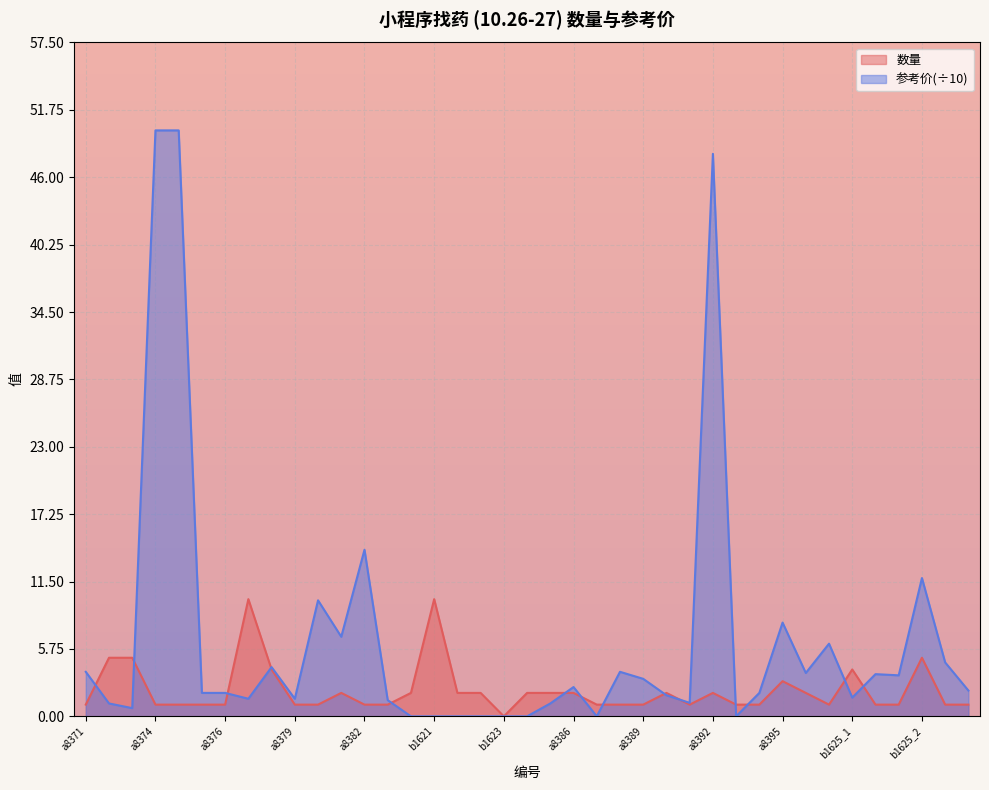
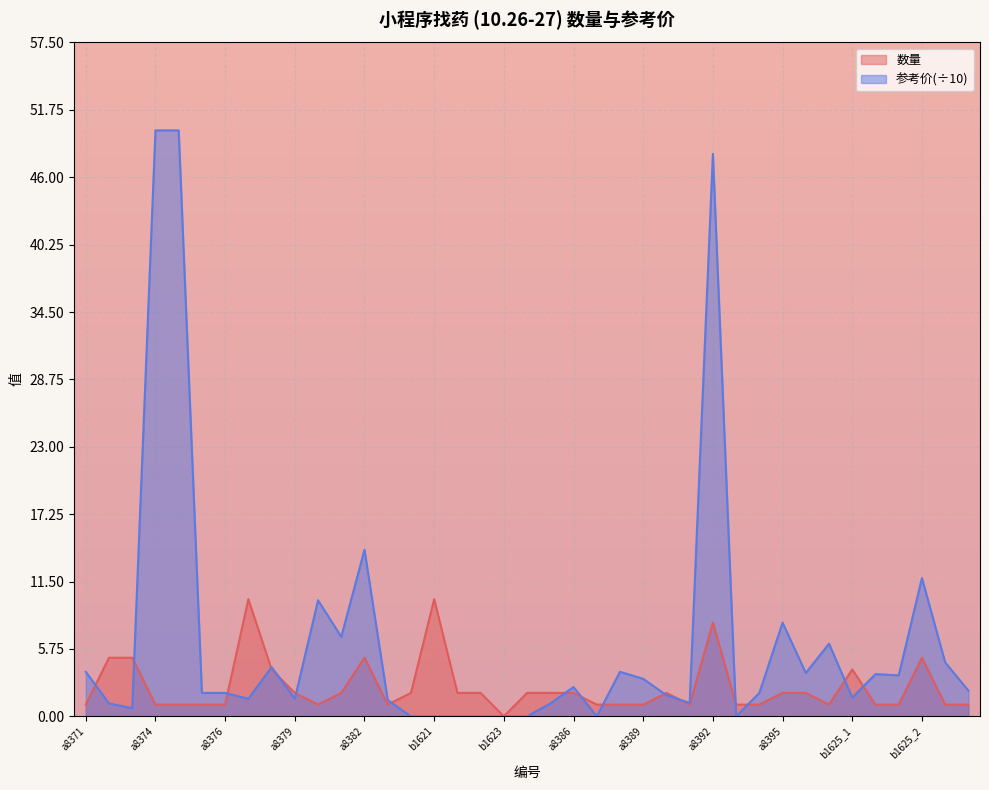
数量, a8379: 1 -> 2
数量, a8382: 1 -> 5
数量, a8392: 2 -> 8
数量, a8395: 3 -> 2
